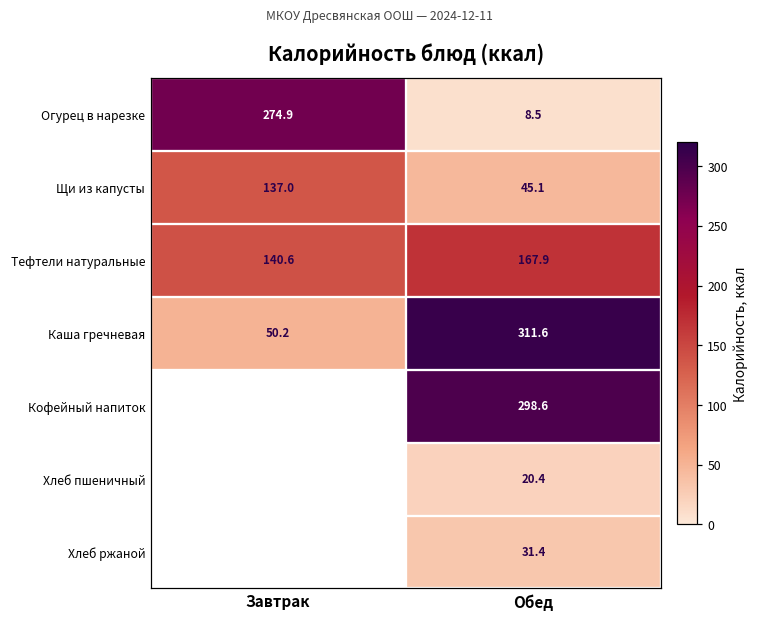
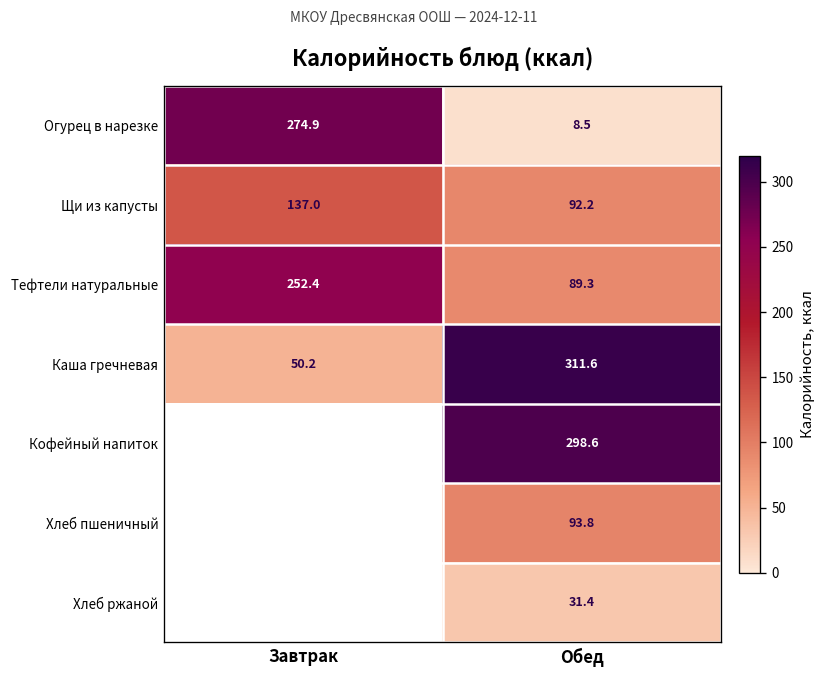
Щи из капусты, Обед: 45.1 -> 92.2
Тефтели натуральные, Завтрак: 140.6 -> 252.4
Тефтели натуральные, Обед: 167.9 -> 89.3
Хлеб пшеничный, Обед: 20.4 -> 93.8
